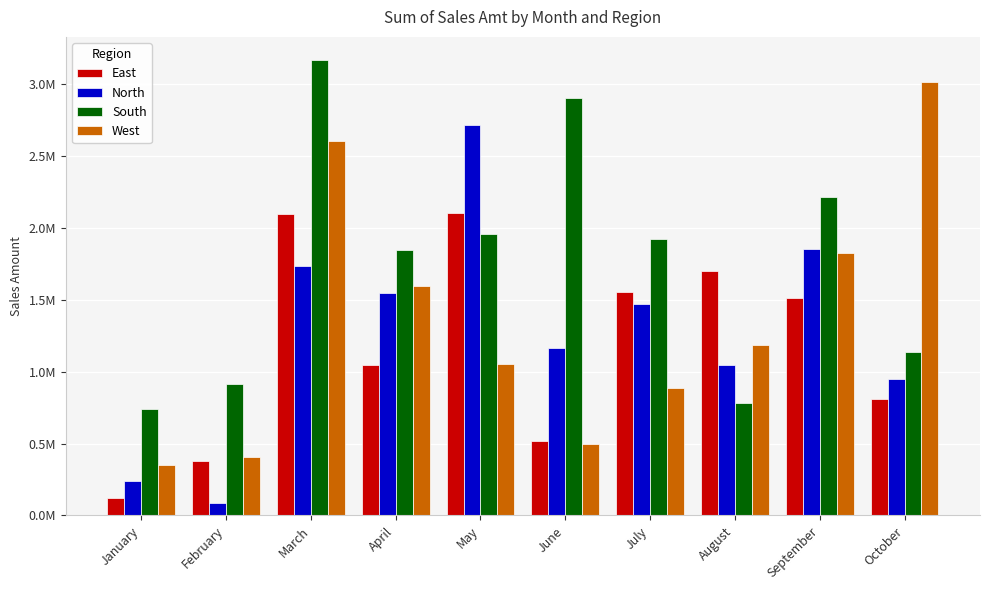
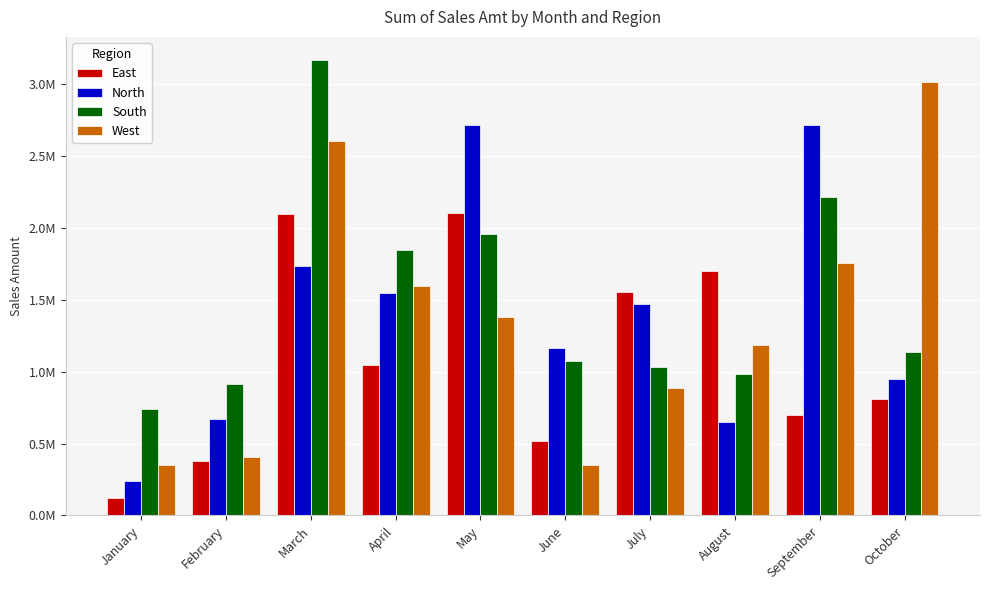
North, February: 90000 -> 670000
West, May: 1060000 -> 1380000
South, June: 2900000 -> 1070000
West, June: 500000 -> 350000
South, July: 1930000 -> 1030000
North, August: 1050000 -> 650000
South, August: 780000 -> 980000
East, September: 1510000 -> 700000
North, September: 1850000 -> 2710000
West, September: 1820000 -> 1750000
